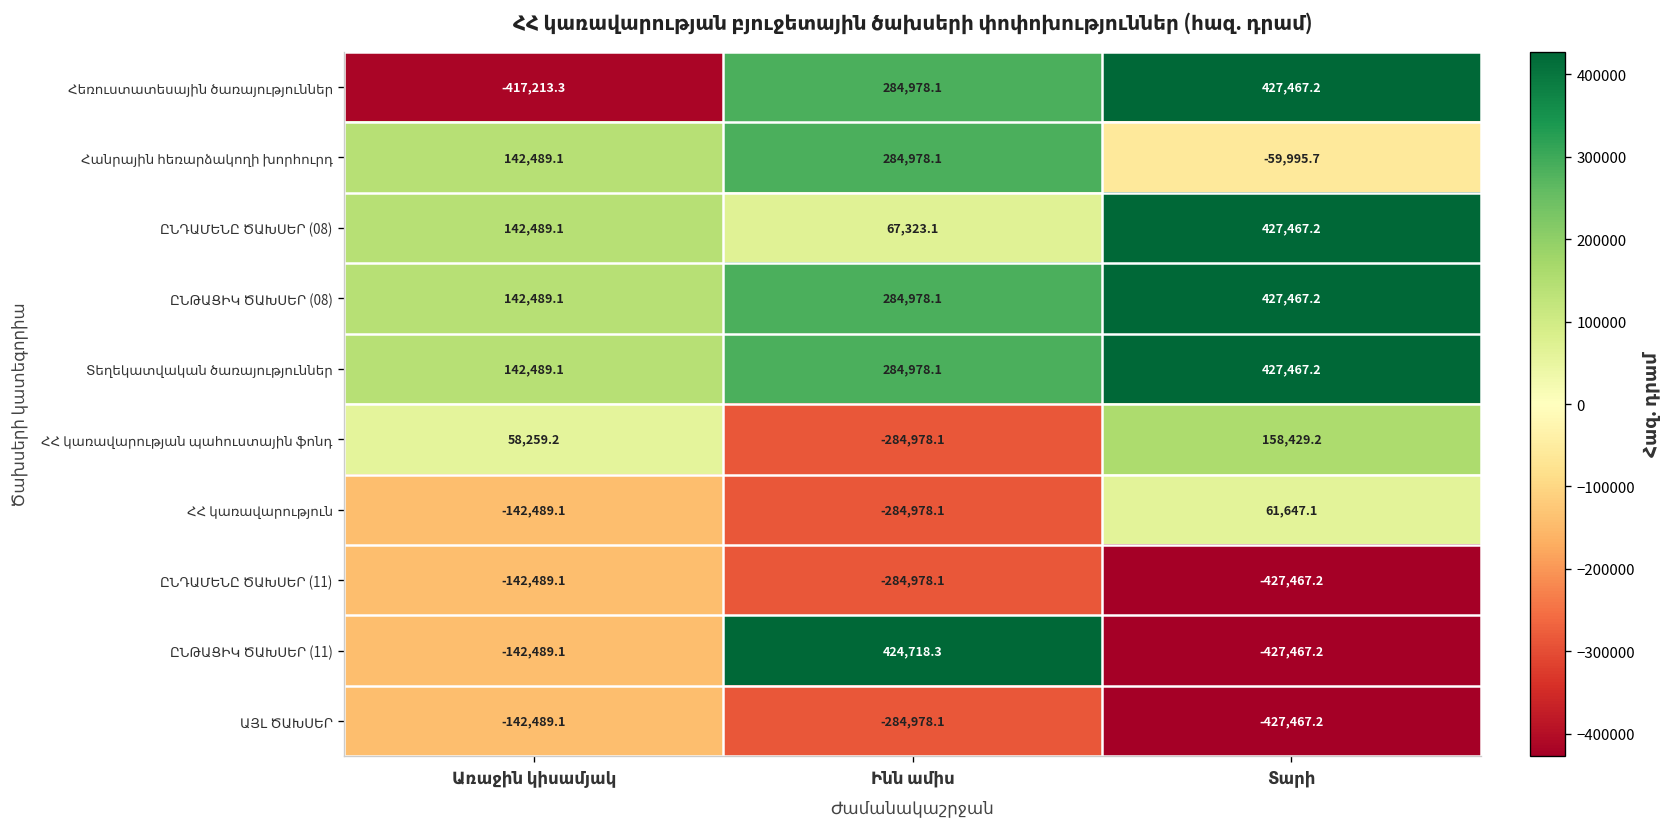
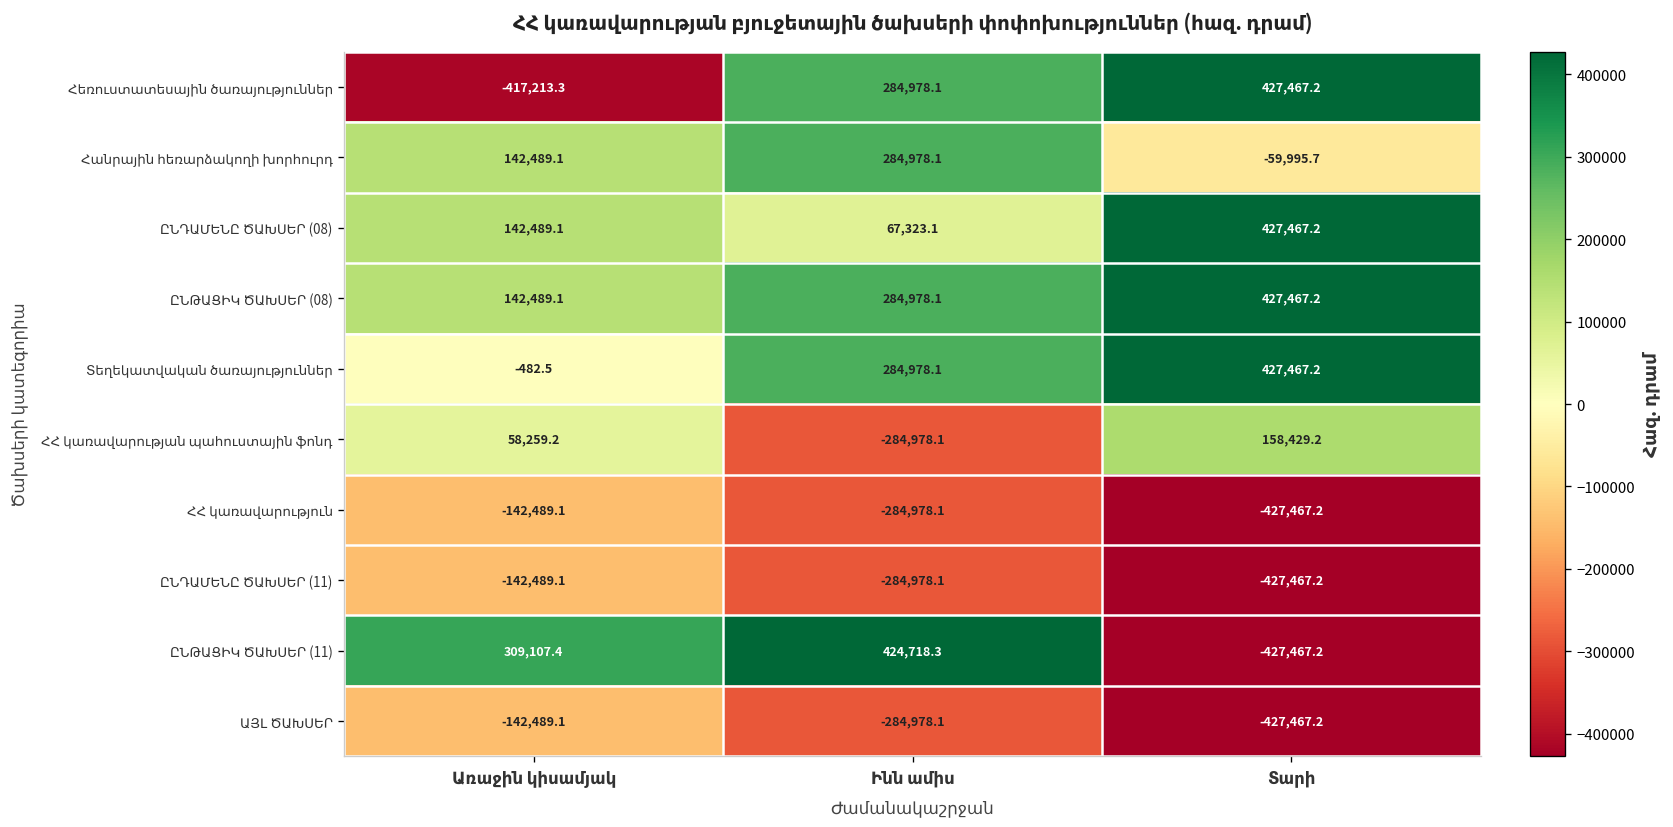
Տեղեկատվական ծառայություններ, Առաջին կիսամյակ: 142,489.1 -> -482.5
ՀՀ կառավարություն, Տարի: 61,647.1 -> -427,467.2
ԸՆԹԱՑԻԿ ԾԱԽՍԵՐ (11), Առաջին կիսամյակ: -142,489.1 -> 309,107.4
